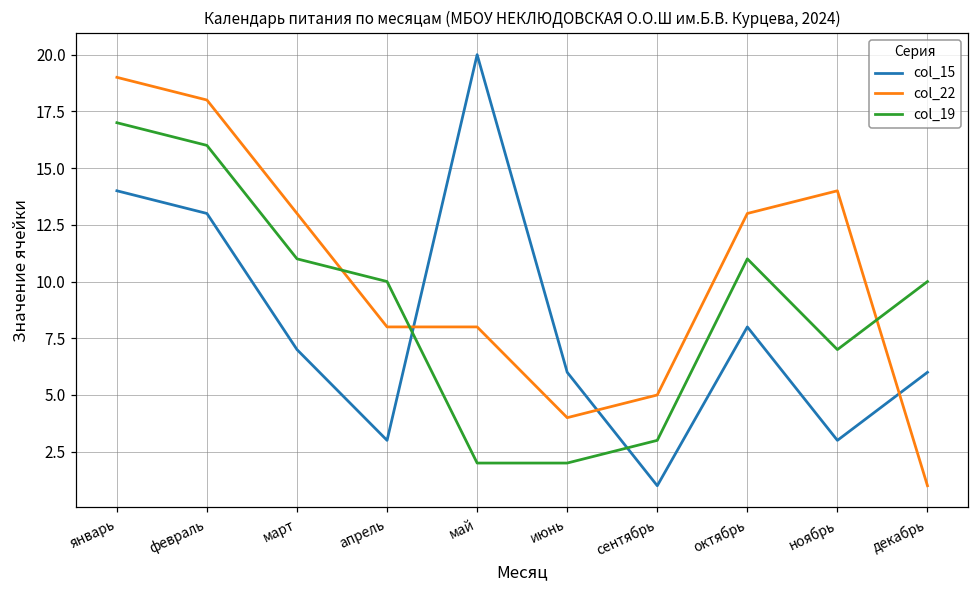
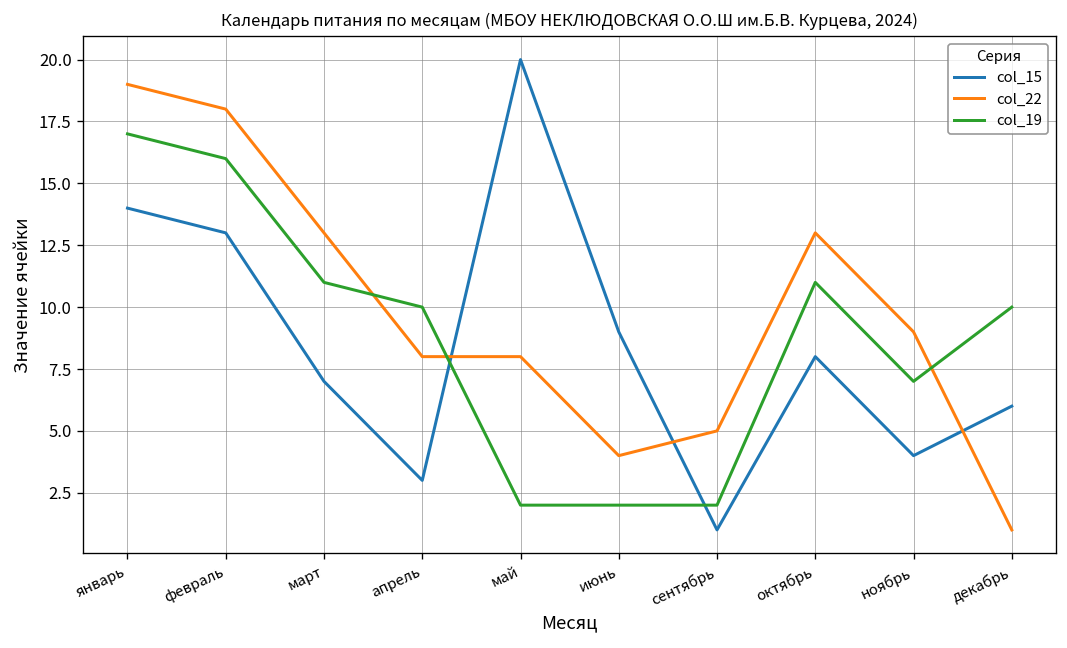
col_15, июнь: 6 -> 9
col_19, сентябрь: 3 -> 2
col_15, ноябрь: 3 -> 4
col_22, ноябрь: 14 -> 9
